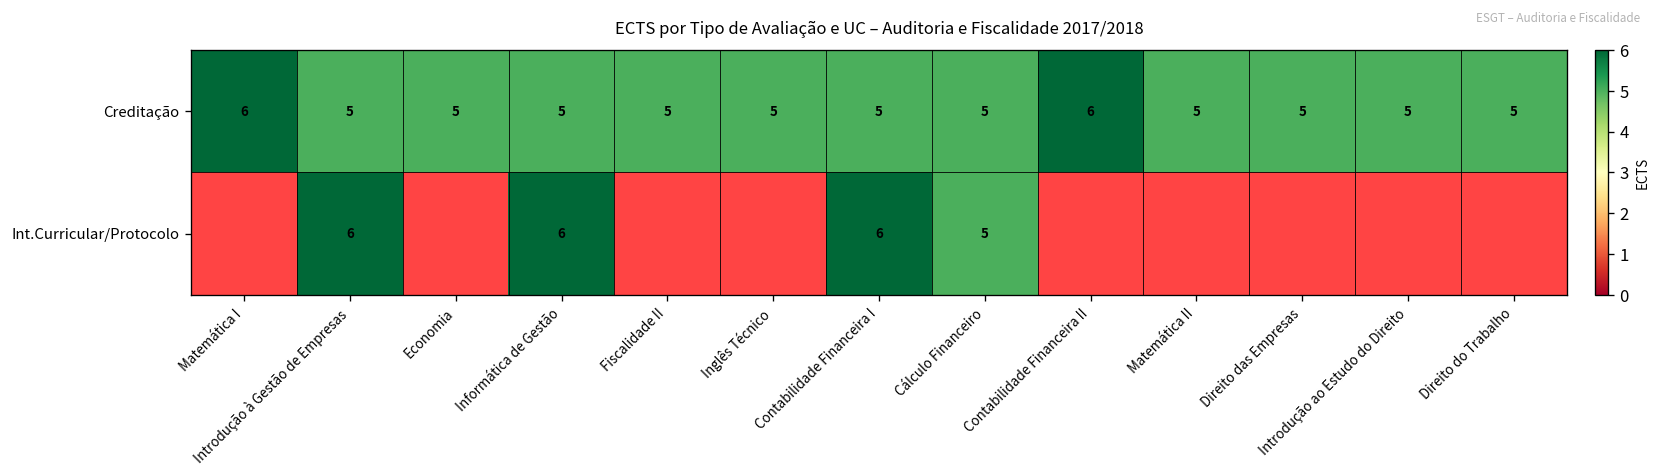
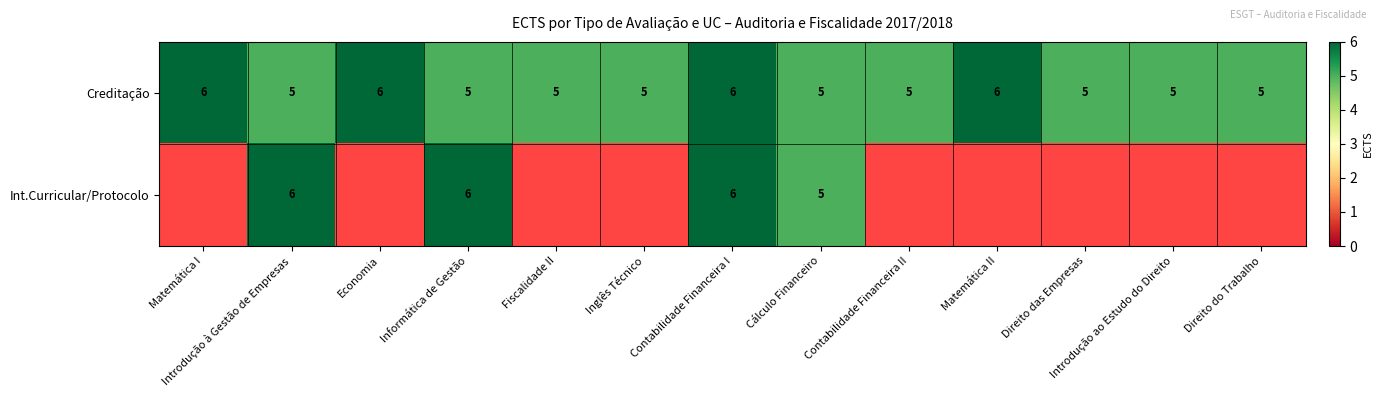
Creditação, Economia: 5 -> 6
Creditação, Contabilidade Financeira I: 5 -> 6
Creditação, Contabilidade Financeira II: 6 -> 5
Creditação, Matemática II: 5 -> 6
